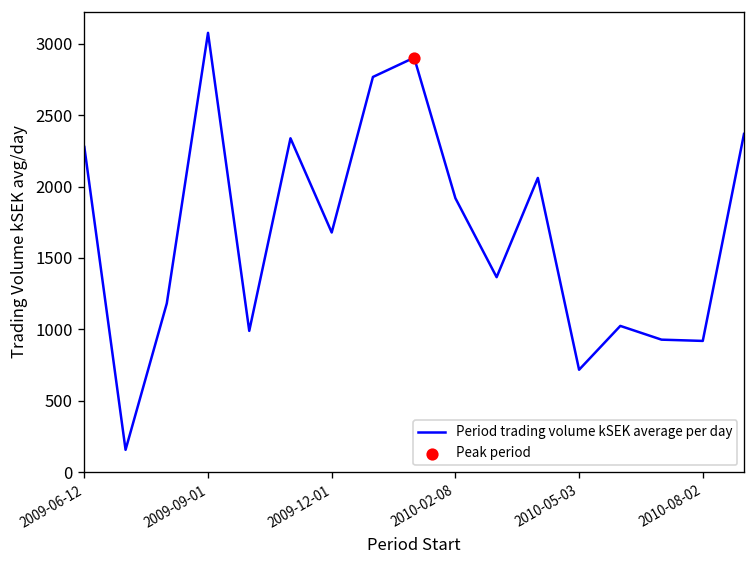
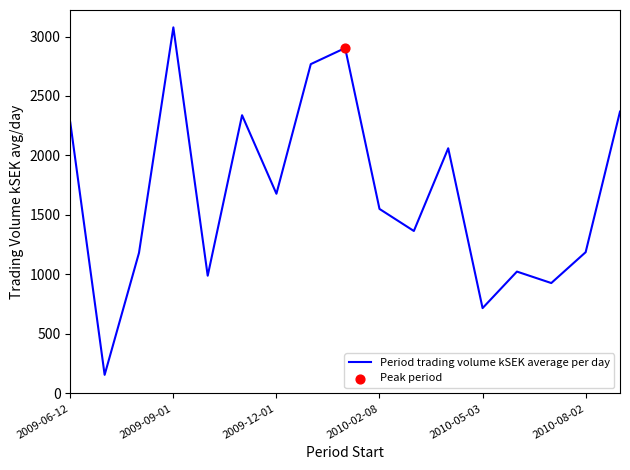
Period trading volume kSEK average per day, 2010-02-08: 1920 -> 1550
Period trading volume kSEK average per day, 2010-08-02: 920 -> 1190
